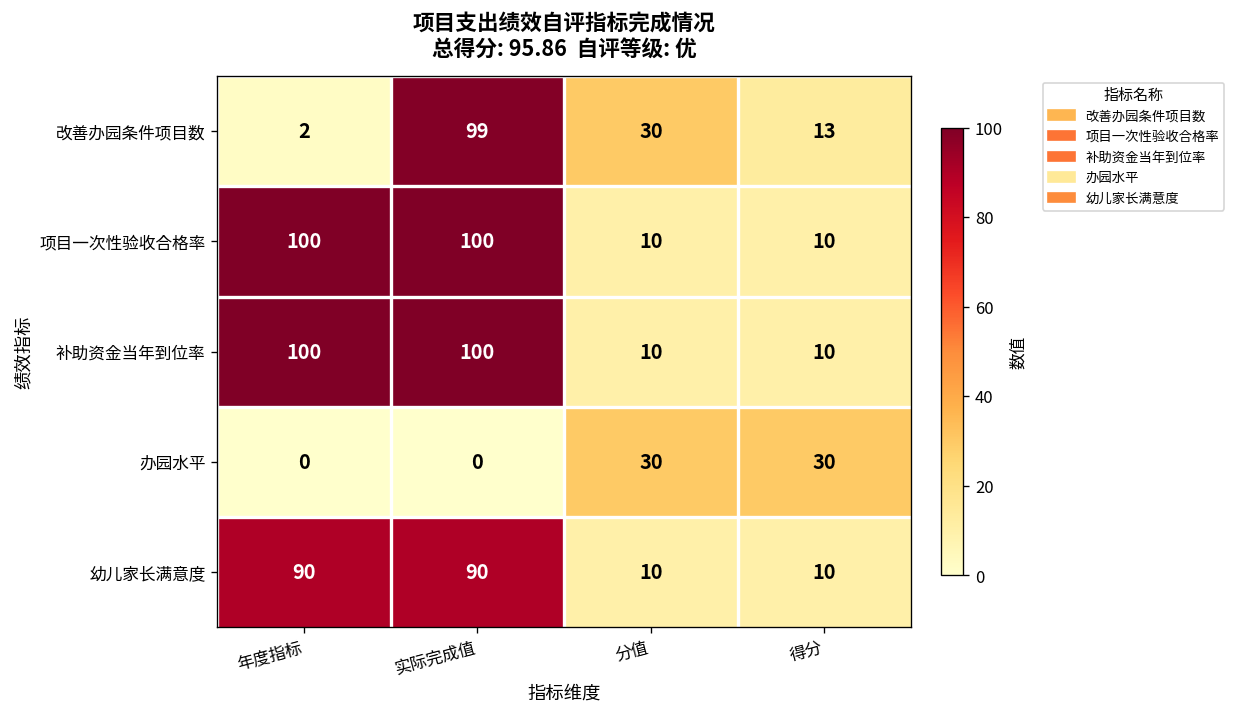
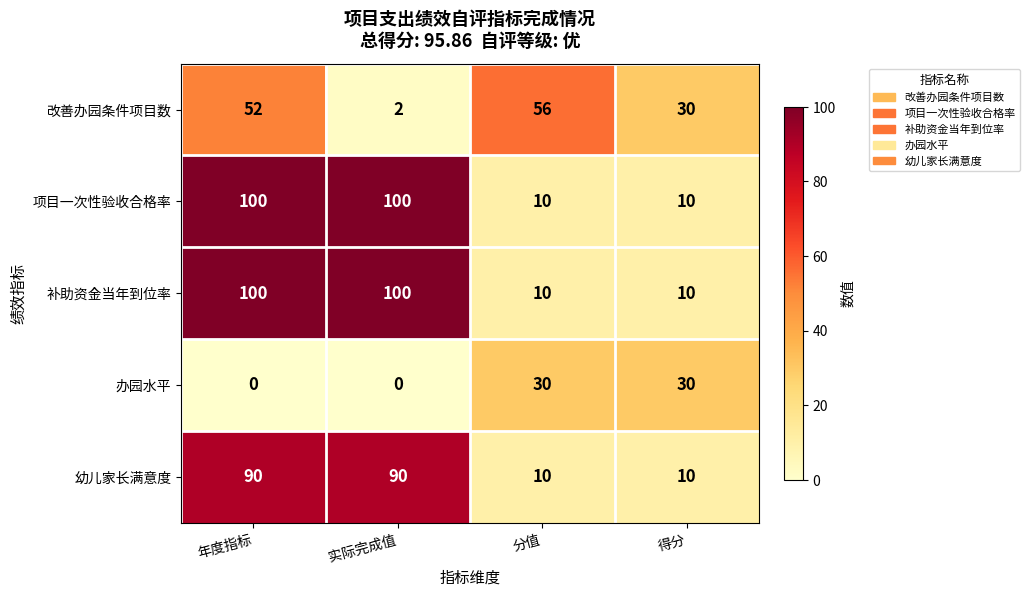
改善办园条件项目数, 年度指标: 2 -> 52
改善办园条件项目数, 实际完成值: 99 -> 2
改善办园条件项目数, 分值: 30 -> 56
改善办园条件项目数, 得分: 13 -> 30
